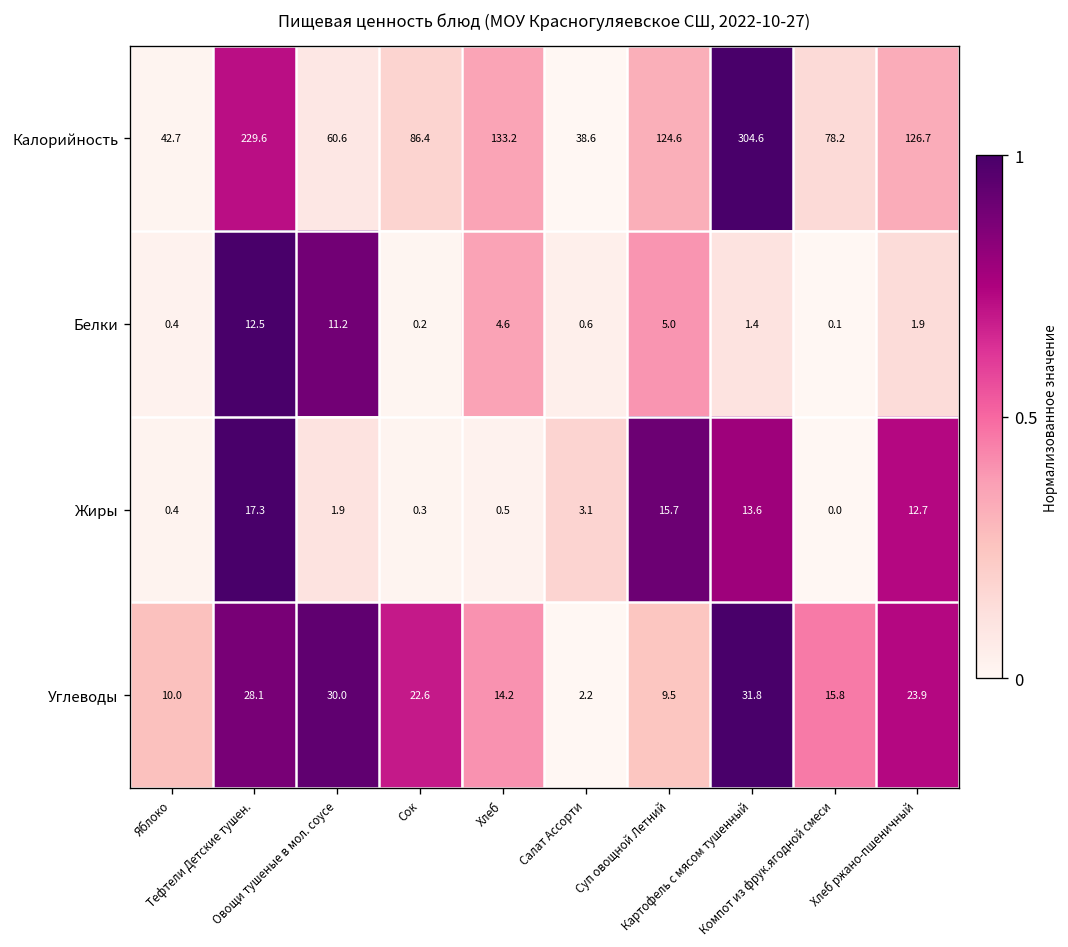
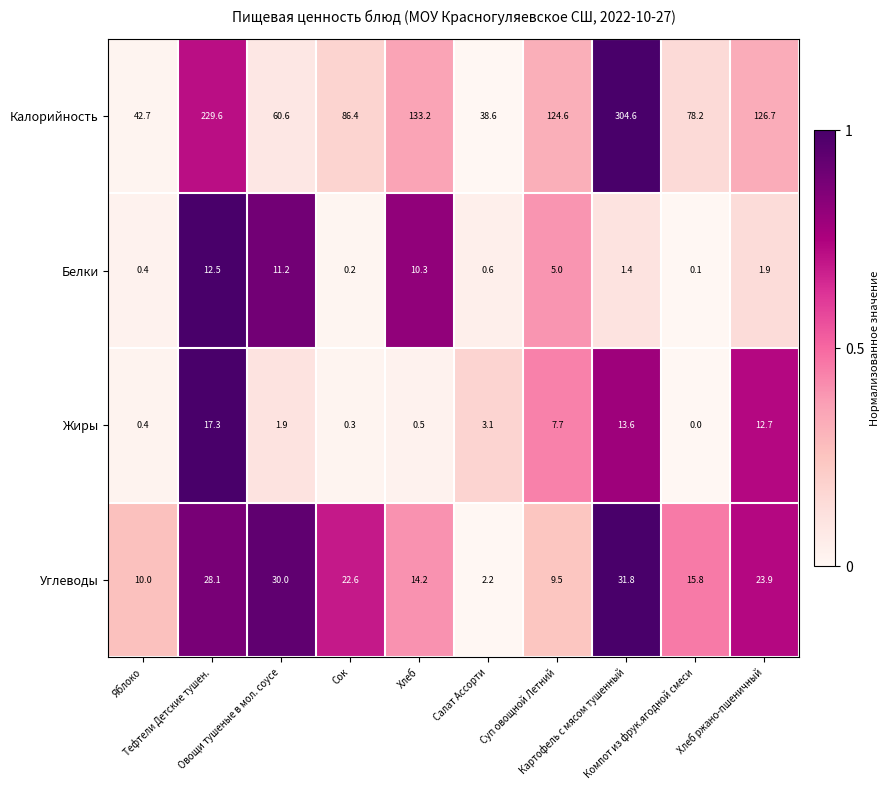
Белки, Хлеб: 4.6 -> 10.3
Жиры, Суп овощной Летний: 15.7 -> 7.7
